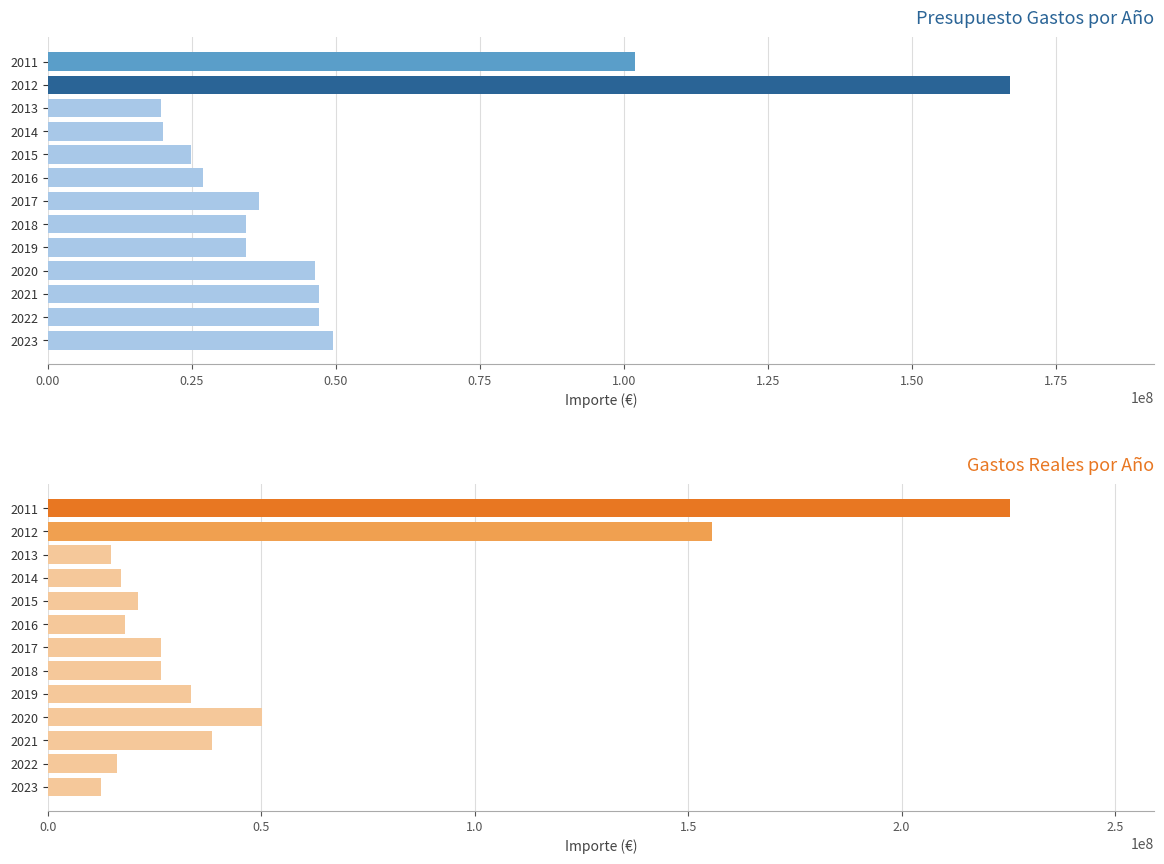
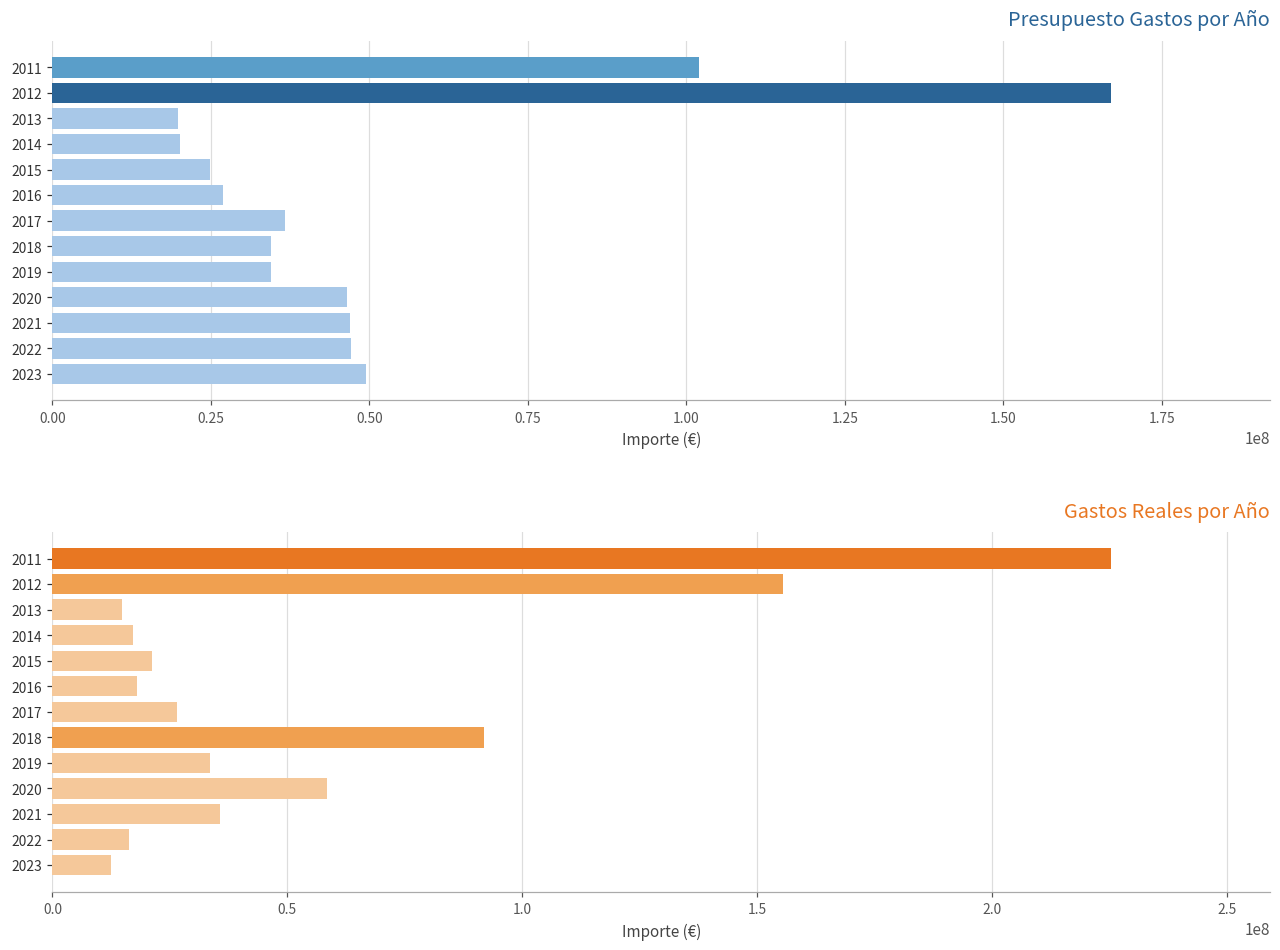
Gastos Reales por Año, 2018: 26000000 -> 92000000
Gastos Reales por Año, 2020: 50000000 -> 59000000
Gastos Reales por Año, 2021: 39000000 -> 36000000
